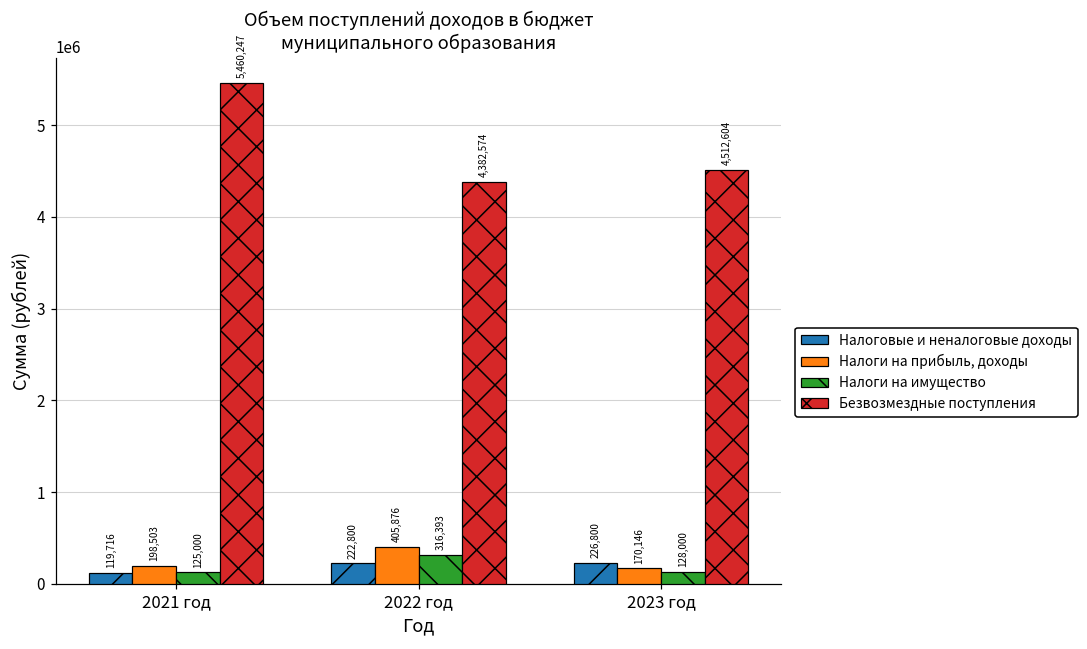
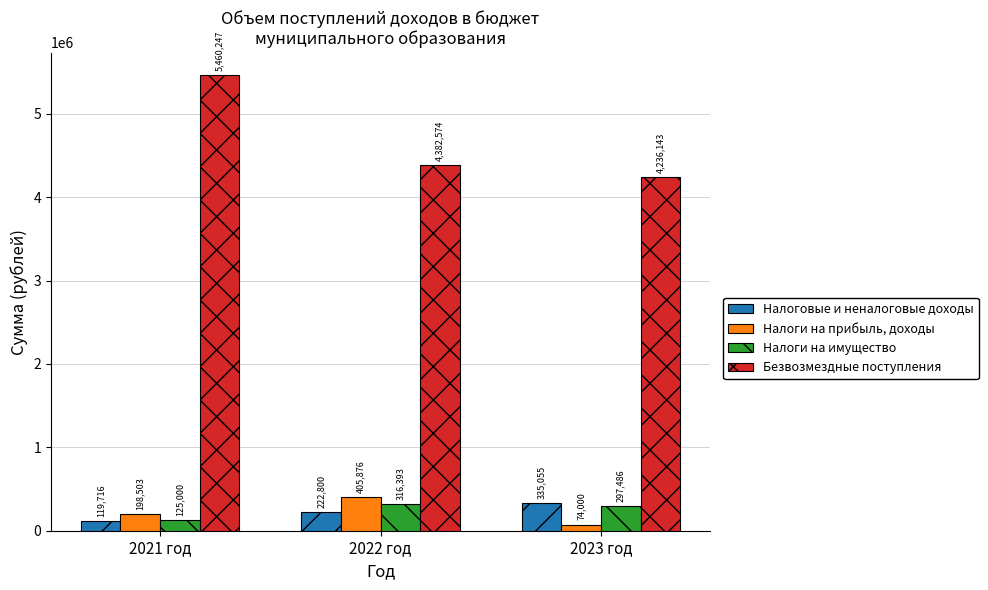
Налоговые и неналоговые доходы, 2023 год: 226,800 -> 335,055
Налоги на прибыль, доходы, 2023 год: 170,146 -> 74,000
Налоги на имущество, 2023 год: 128,000 -> 297,486
Безвозмездные поступления, 2023 год: 4,512,604 -> 4,236,143
